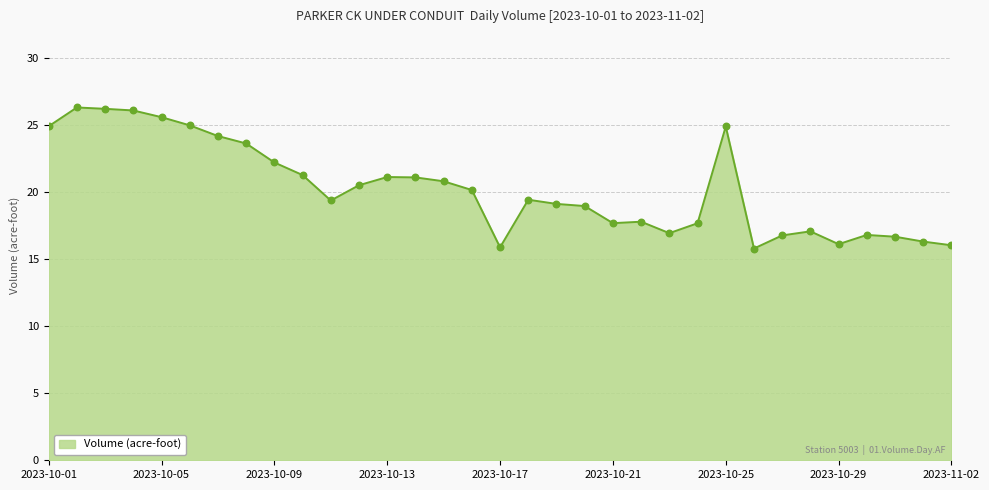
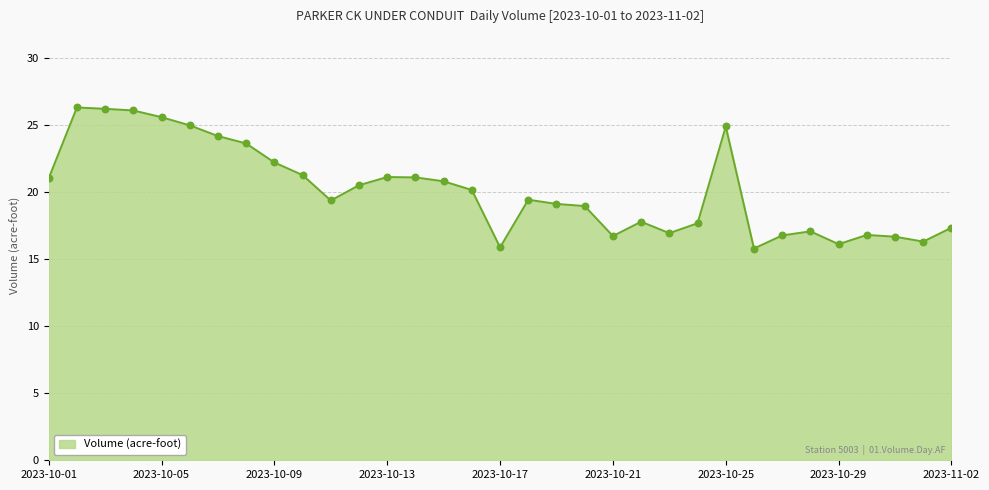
2023-10-01: 24.9 -> 21.0
2023-10-21: 17.7 -> 16.7
2023-11-02: 16.0 -> 17.3
